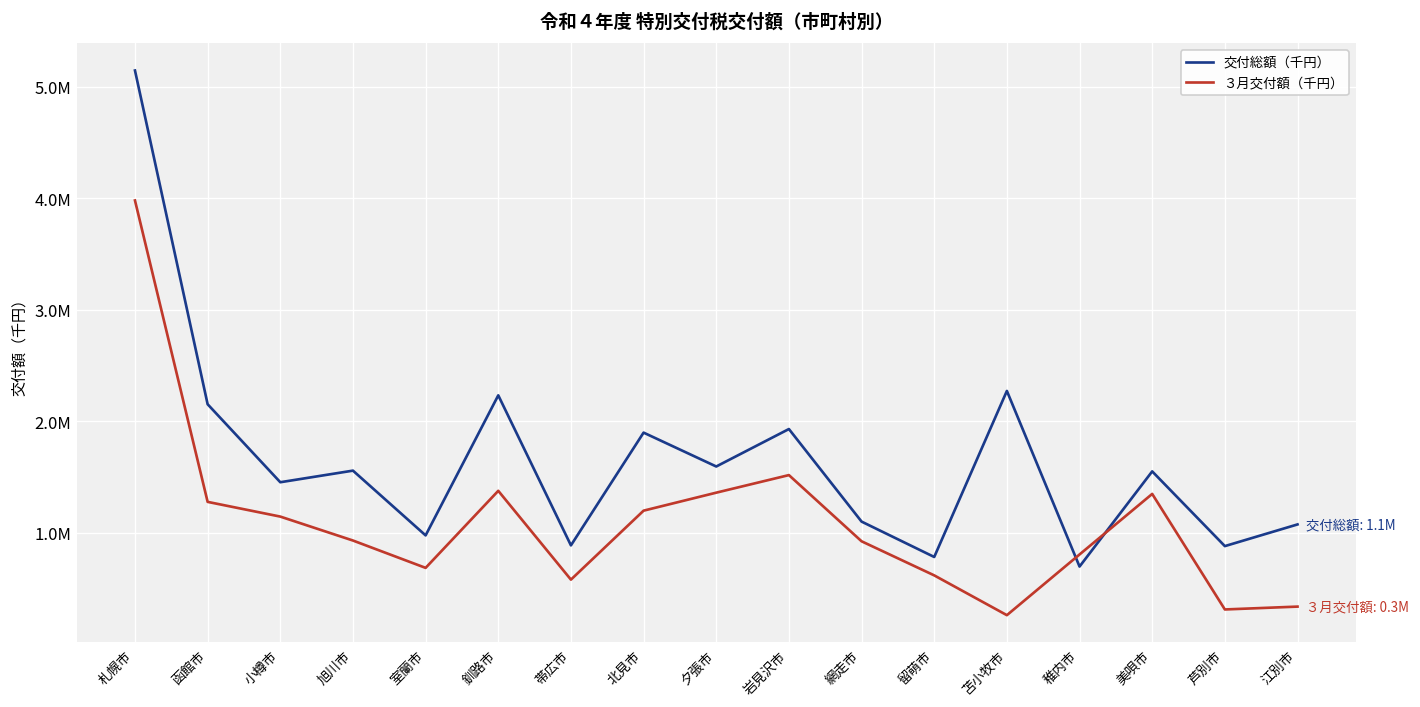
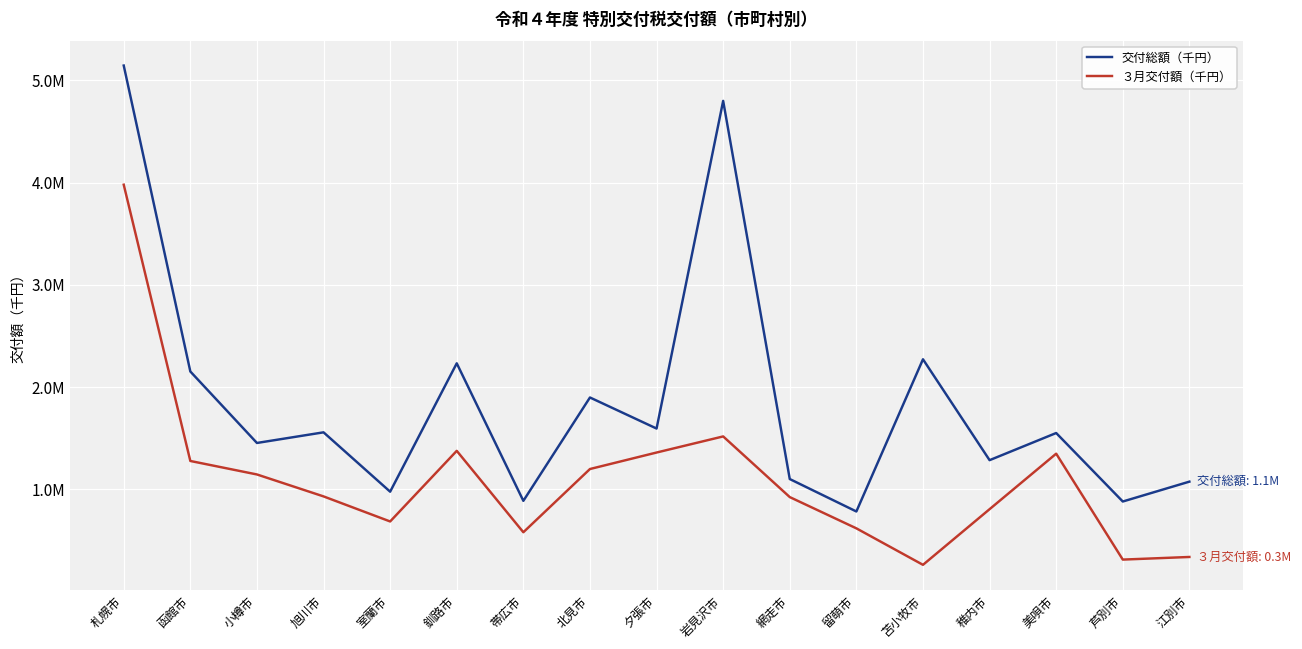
交付総額（千円）, 岩見沢市: 1900000 -> 4800000
交付総額（千円）, 稚内市: 700000 -> 1300000
